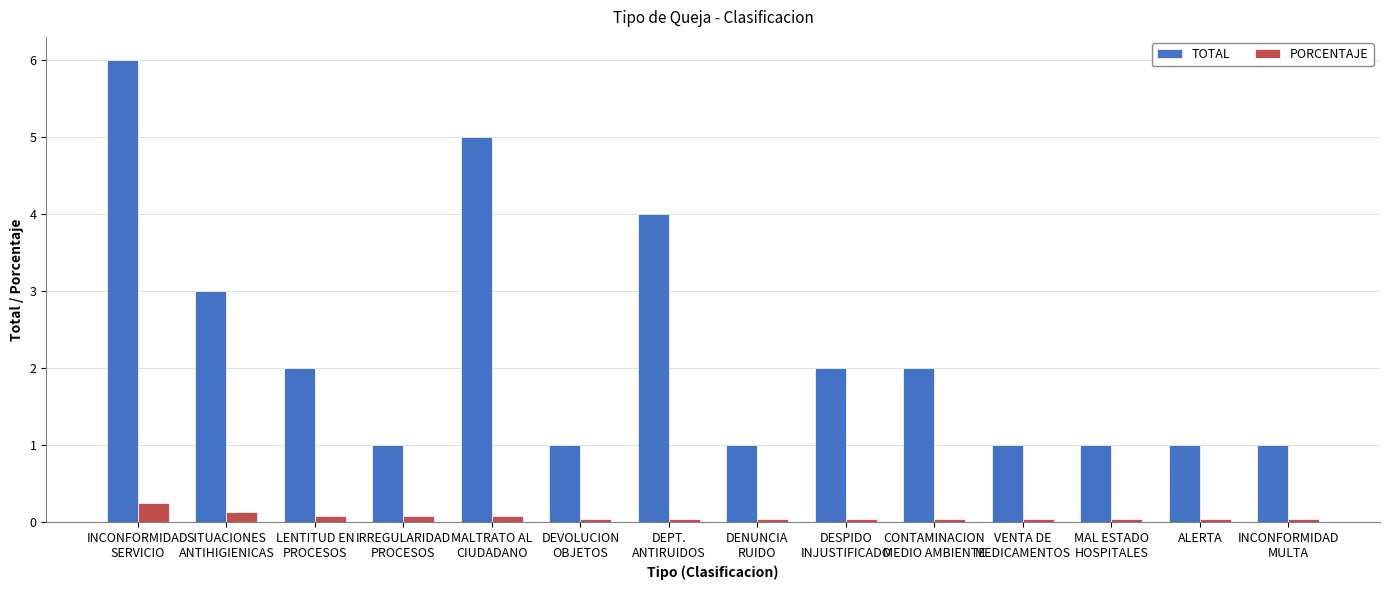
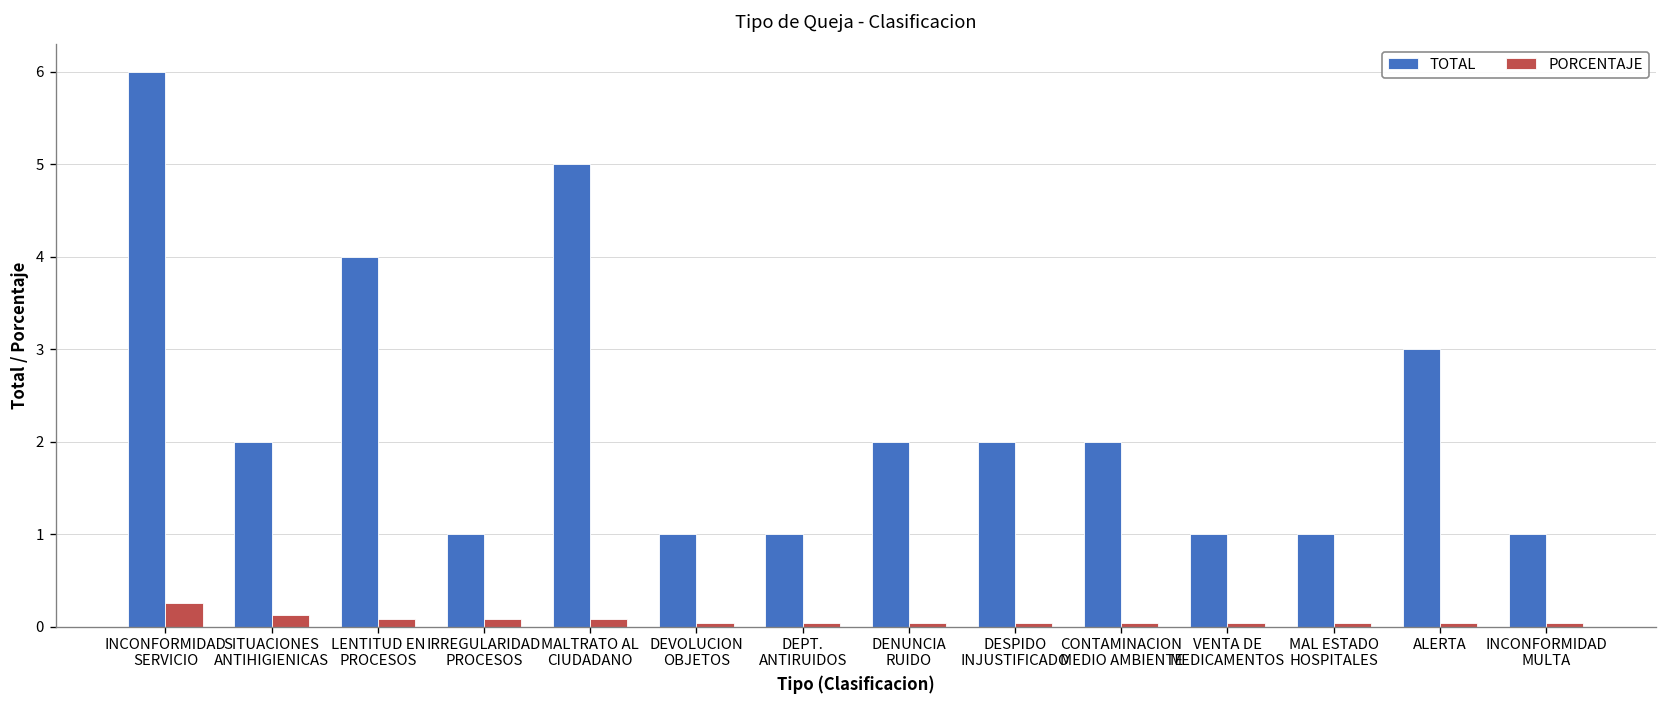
TOTAL, SITUACIONES ANTIHIGIENICAS: 3 -> 2
TOTAL, LENTITUD EN PROCESOS: 2 -> 4
TOTAL, DEPT. ANTIRUIDOS: 4 -> 1
TOTAL, DENUNCIA RUIDO: 1 -> 2
TOTAL, ALERTA: 1 -> 3
